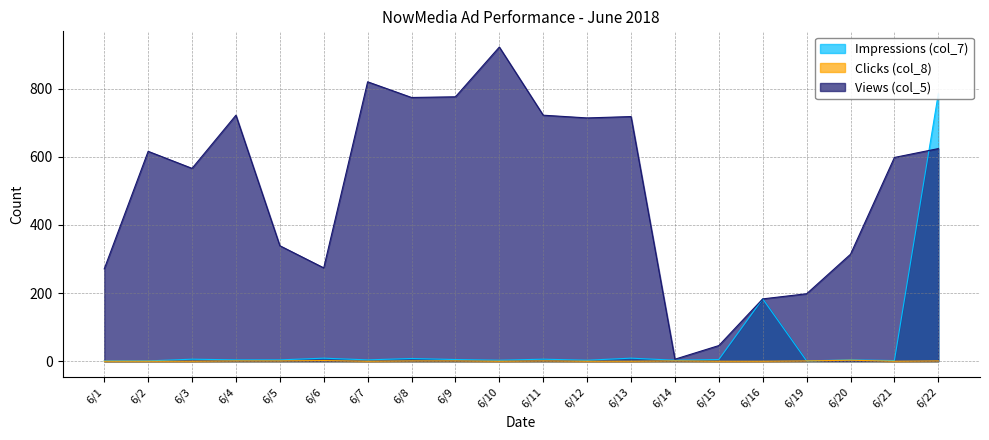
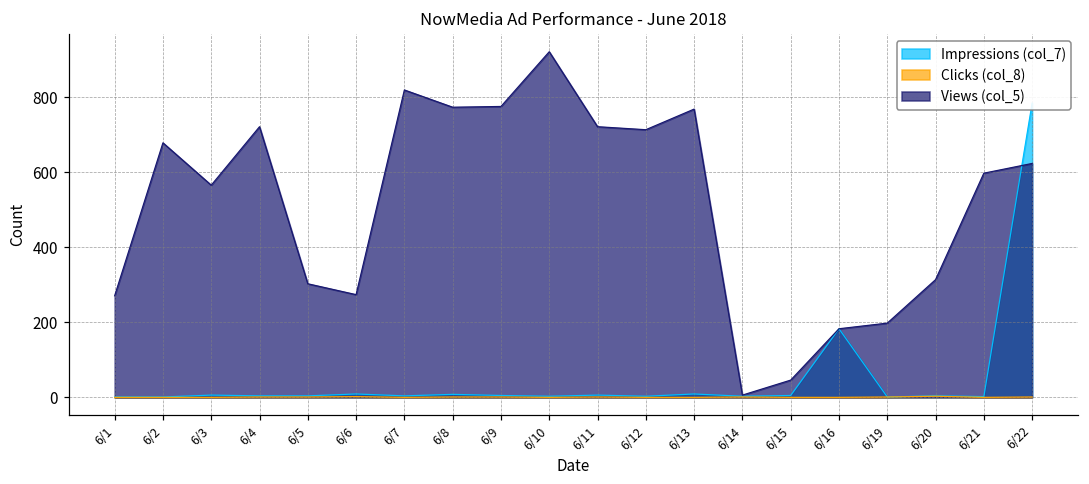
Views (col_5), 6/2: 620 -> 680
Views (col_5), 6/5: 340 -> 300
Views (col_5), 6/13: 720 -> 770
